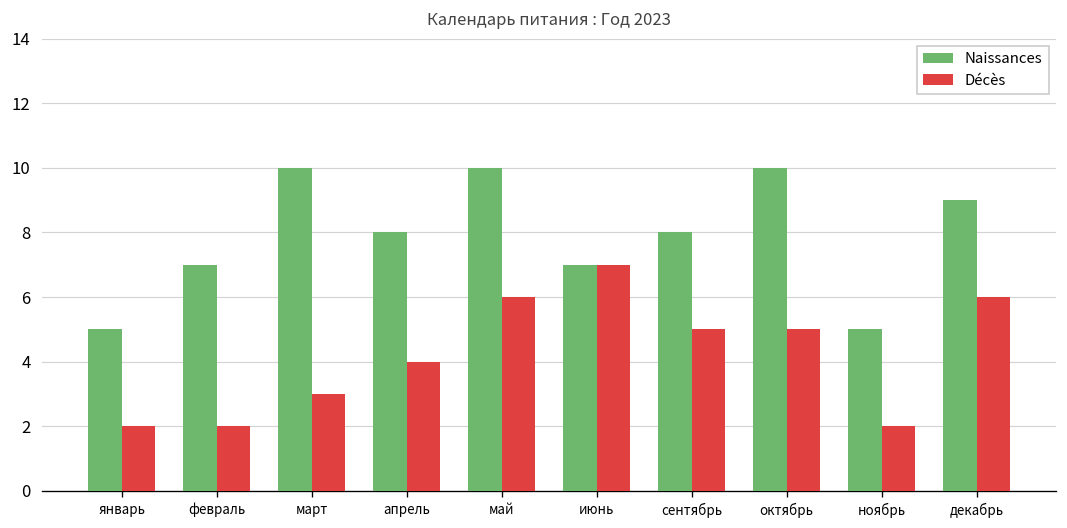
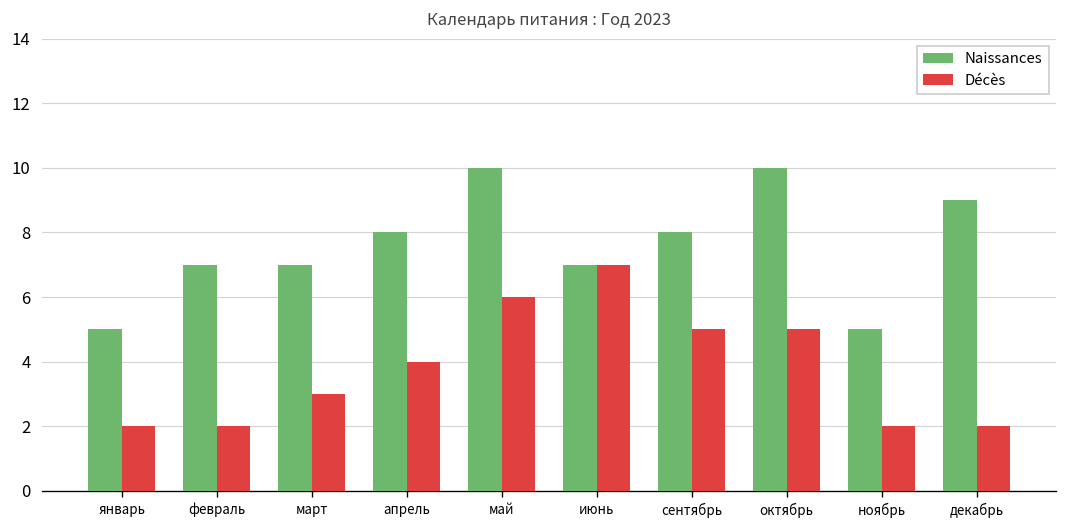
Naissances, март: 10 -> 7
Décès, декабрь: 6 -> 2
